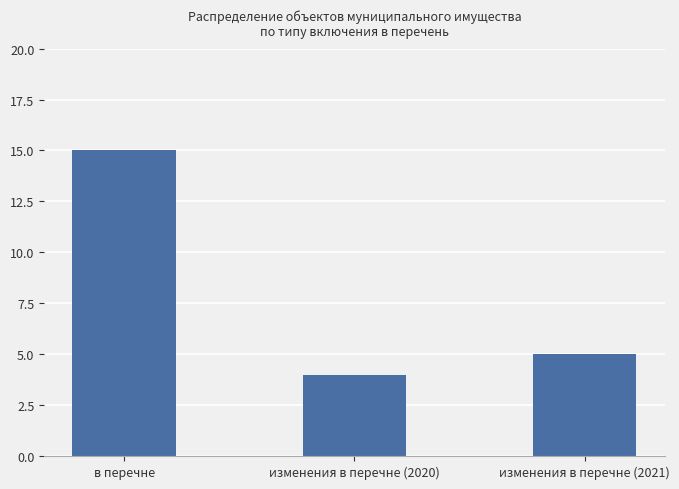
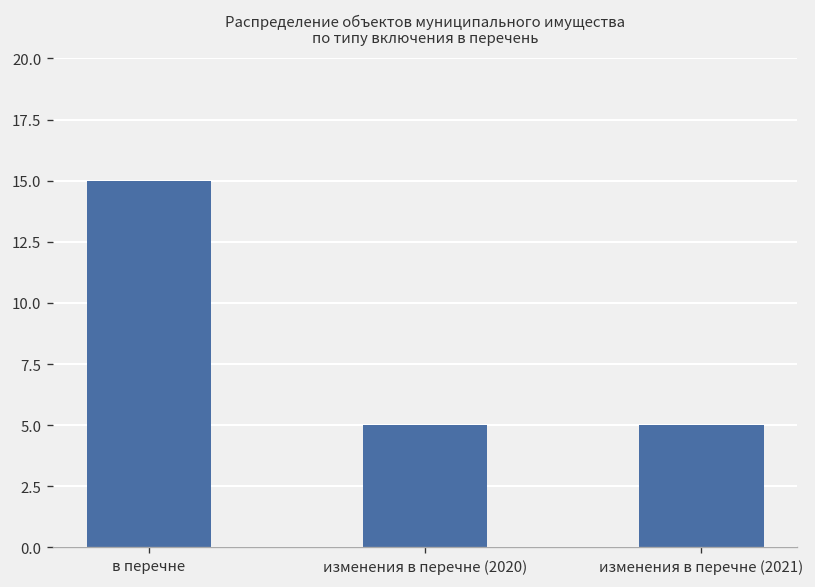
изменения в перечне (2020): 4 -> 5
